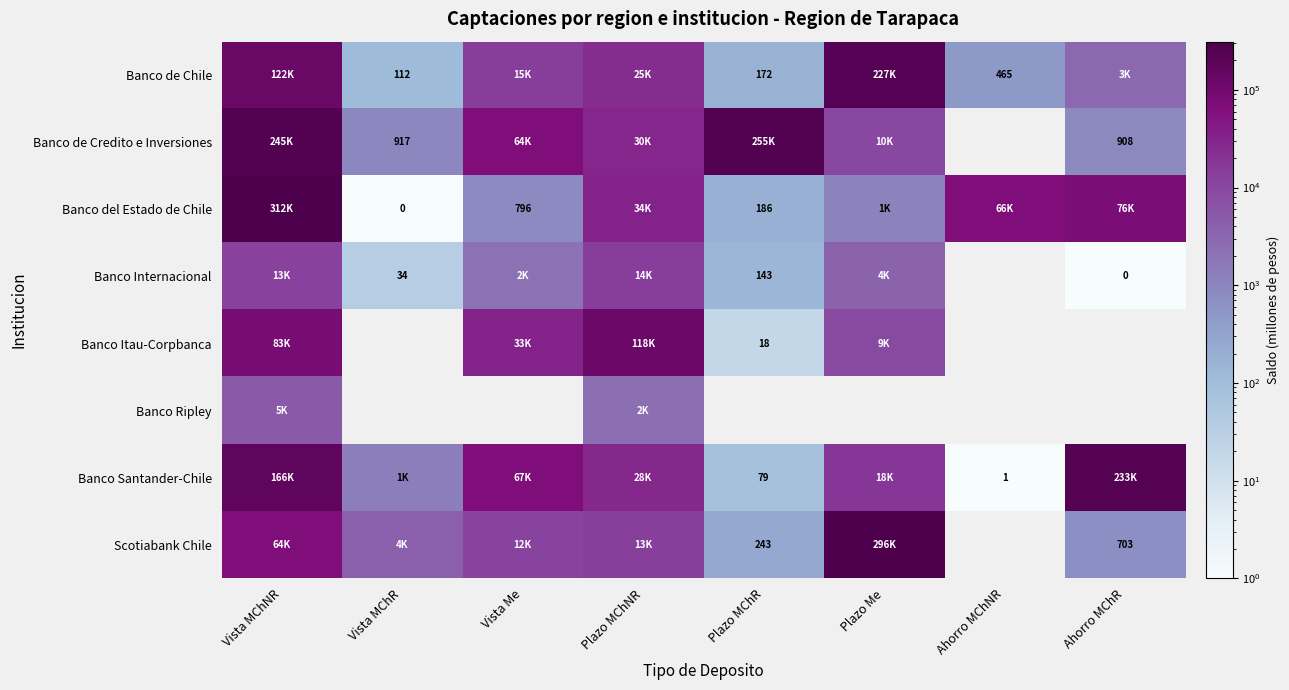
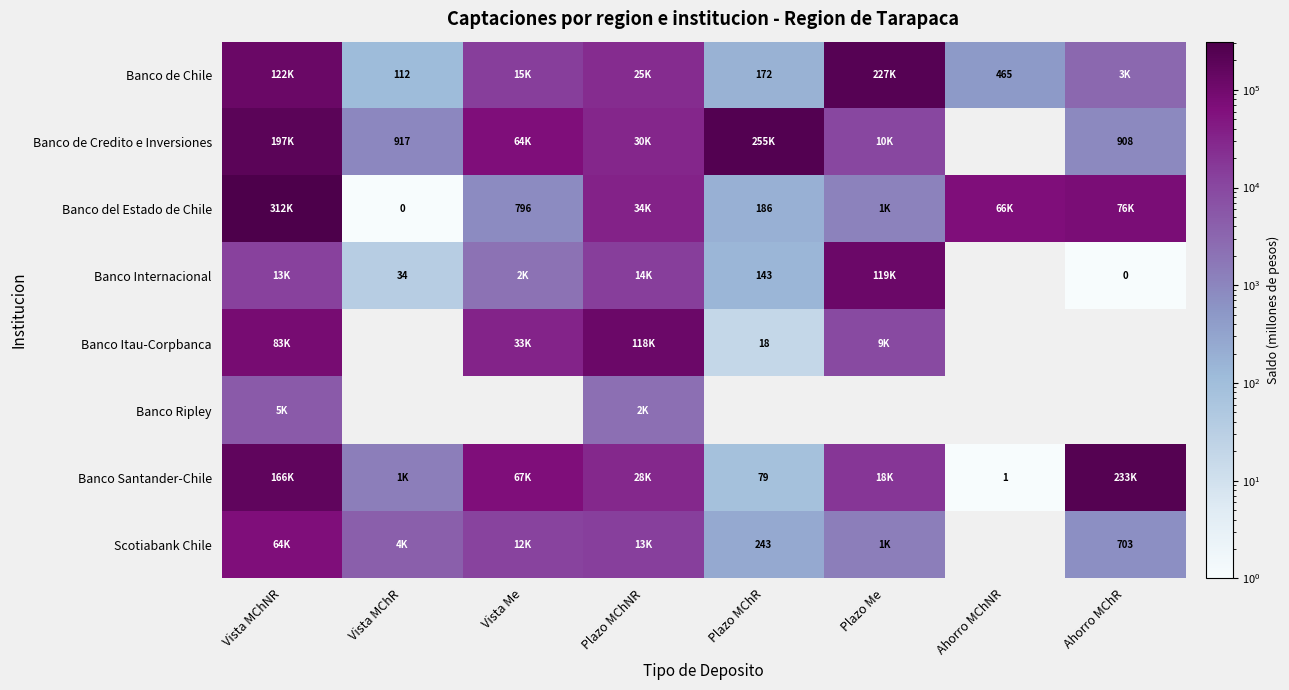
Banco de Credito e Inversiones, Vista MChNR: 245K -> 197K
Banco Internacional, Plazo Me: 4K -> 119K
Scotiabank Chile, Plazo Me: 296K -> 1K
